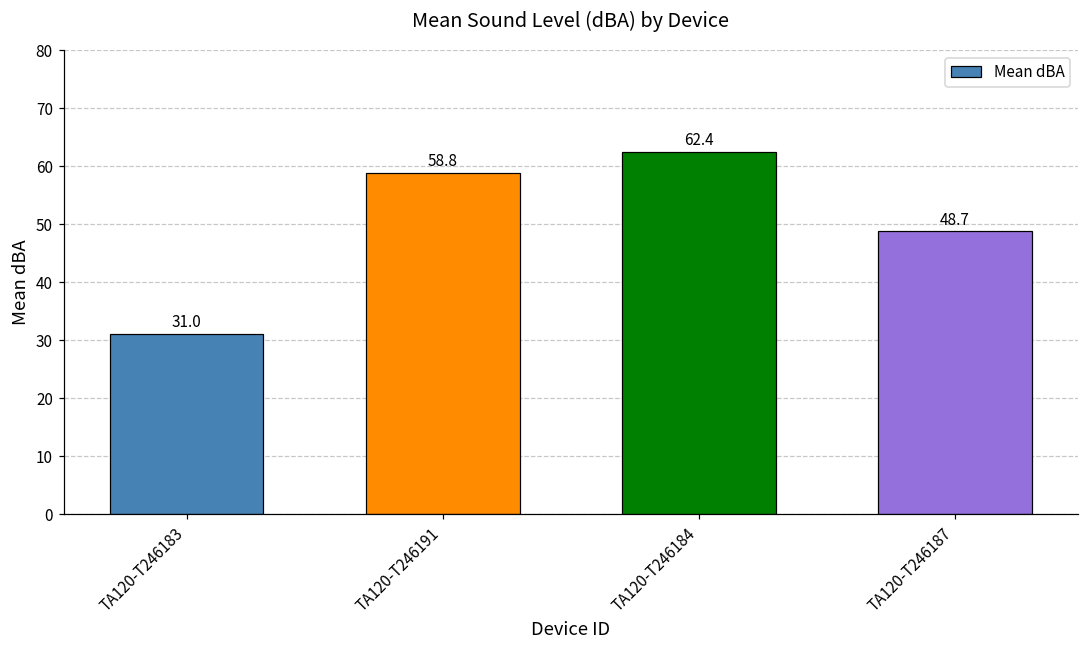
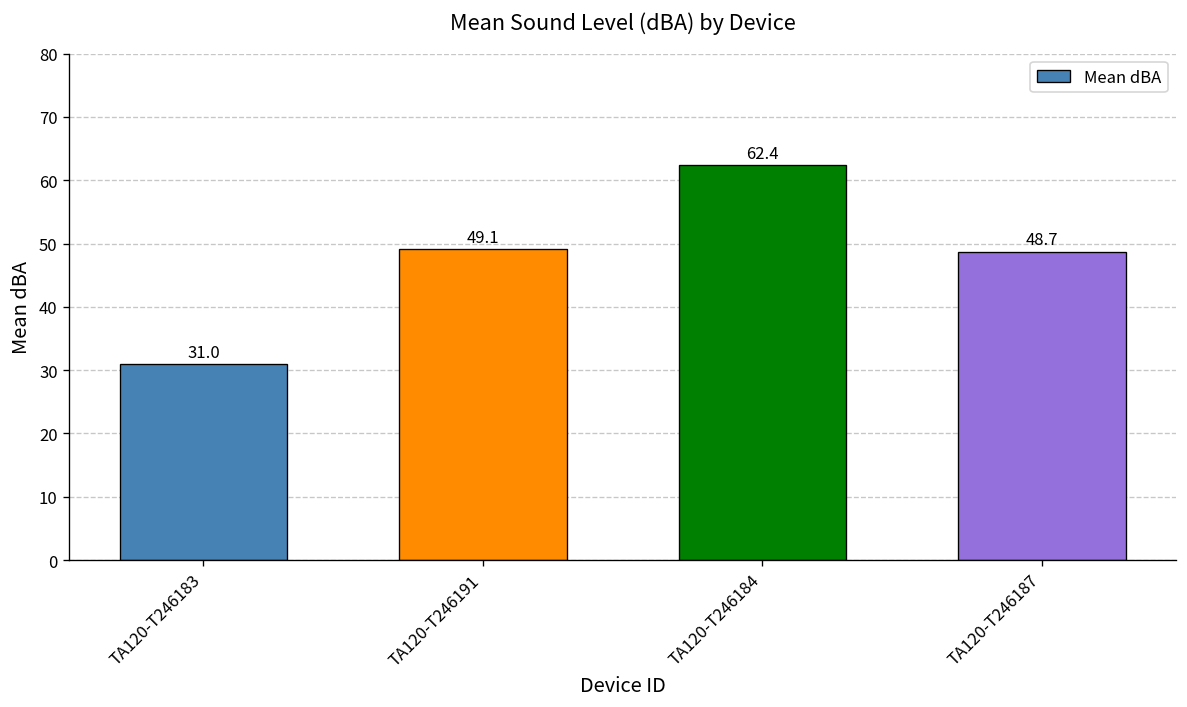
TA120-T246191: 58.8 -> 49.1
